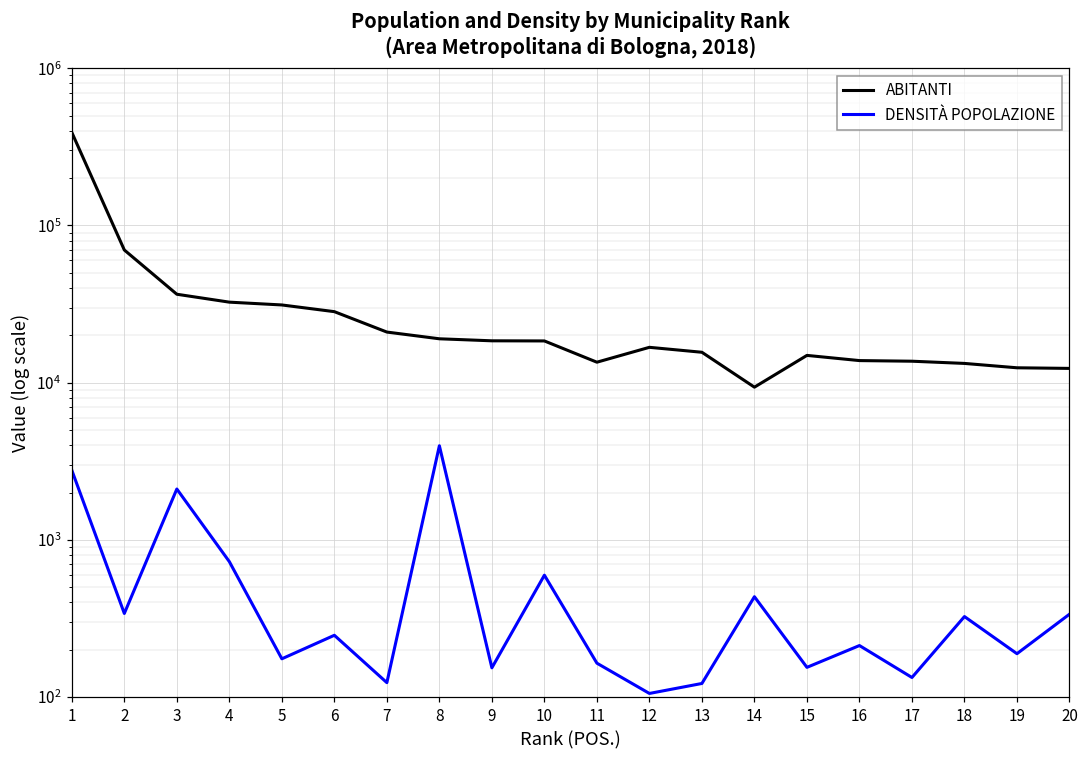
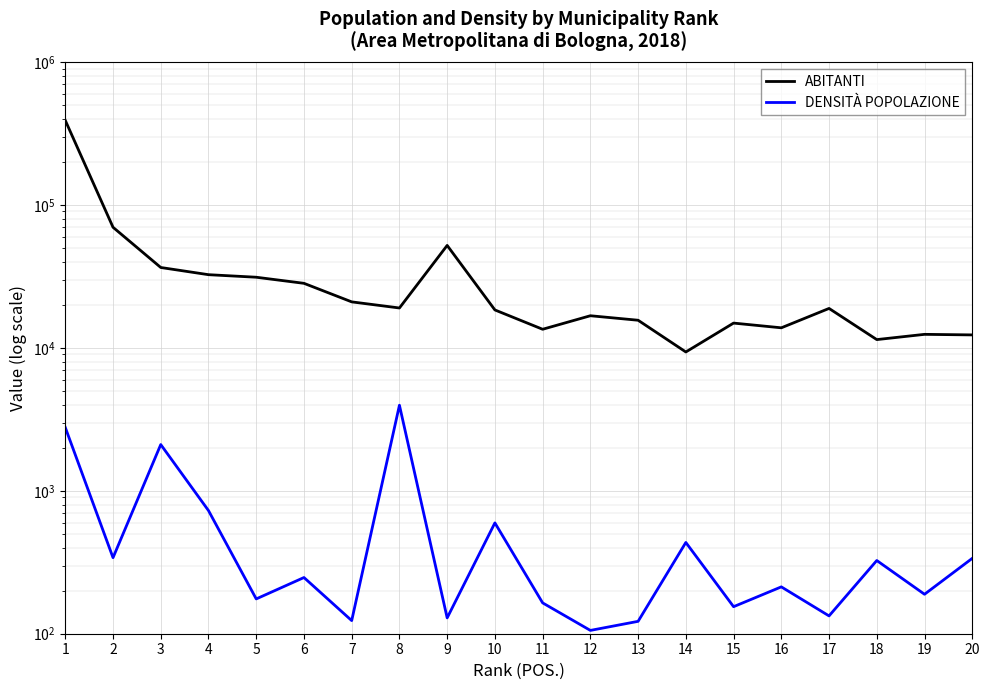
ABITANTI, 9: 18000 -> 52000
DENSITÀ POPOLAZIONE, 9: 150 -> 130
ABITANTI, 17: 14000 -> 19000
ABITANTI, 18: 13000 -> 11000
